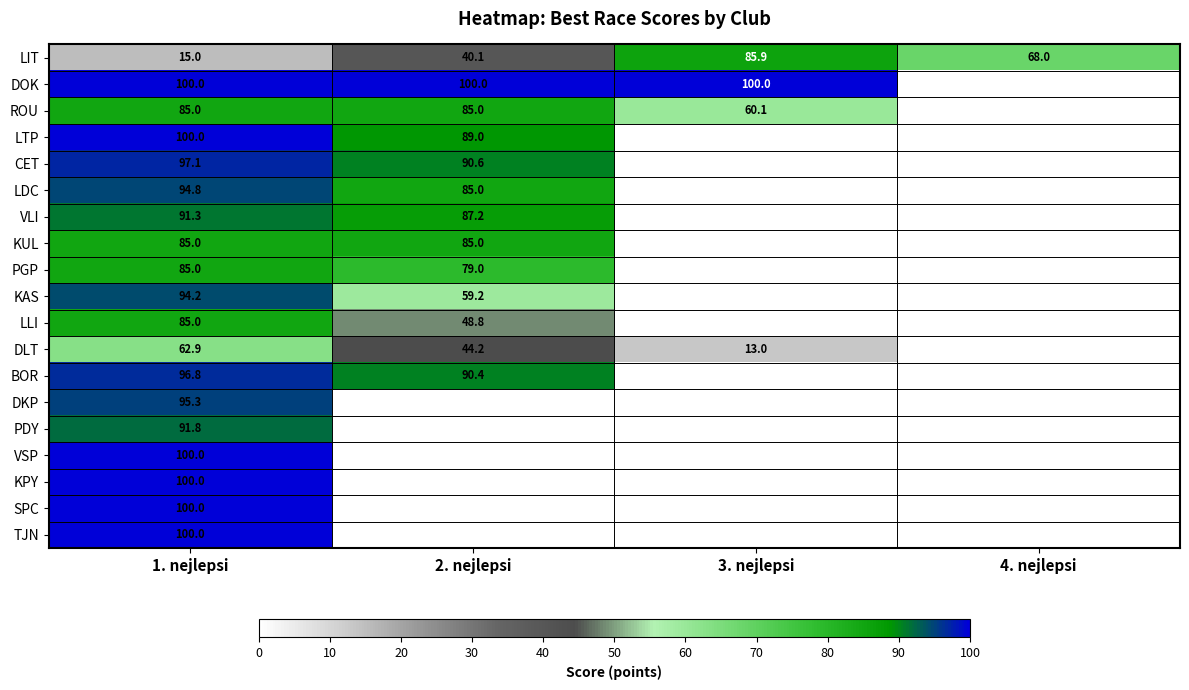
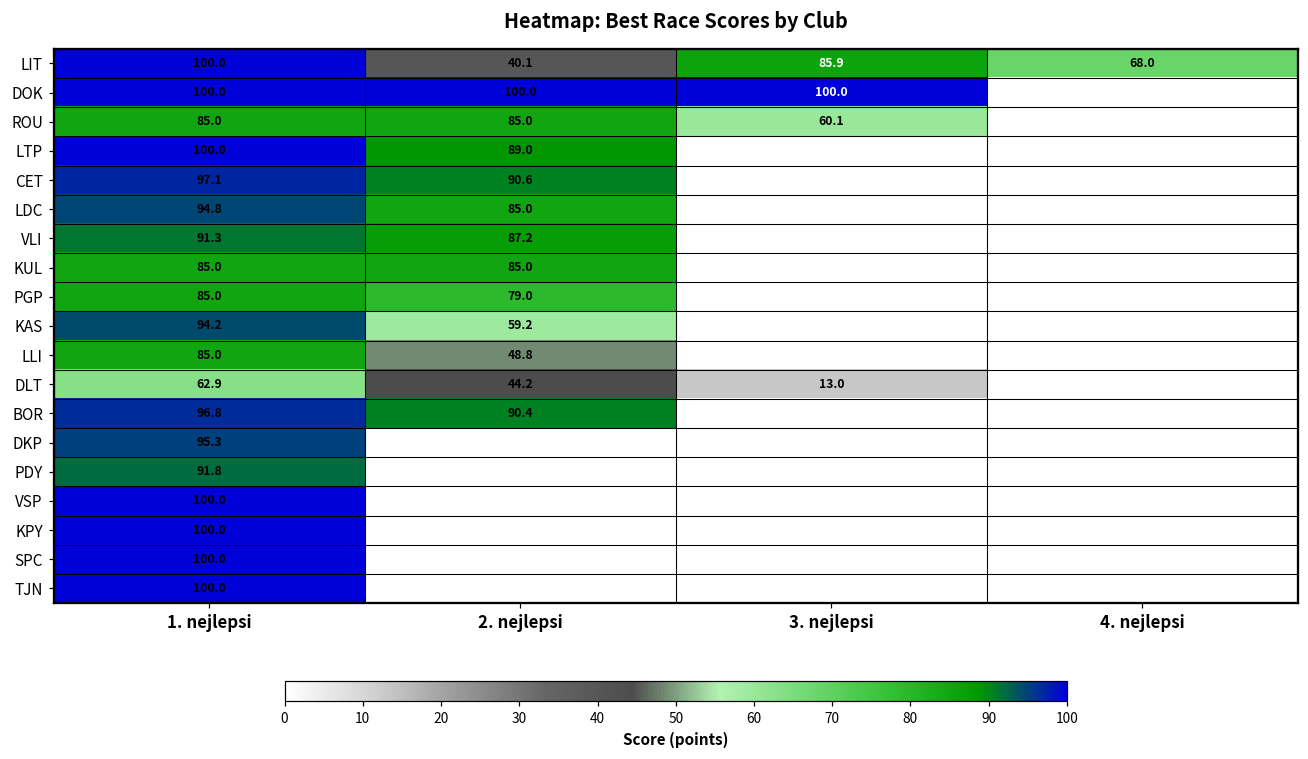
LIT, 1. nejlepsi: 15.0 -> 100.0
